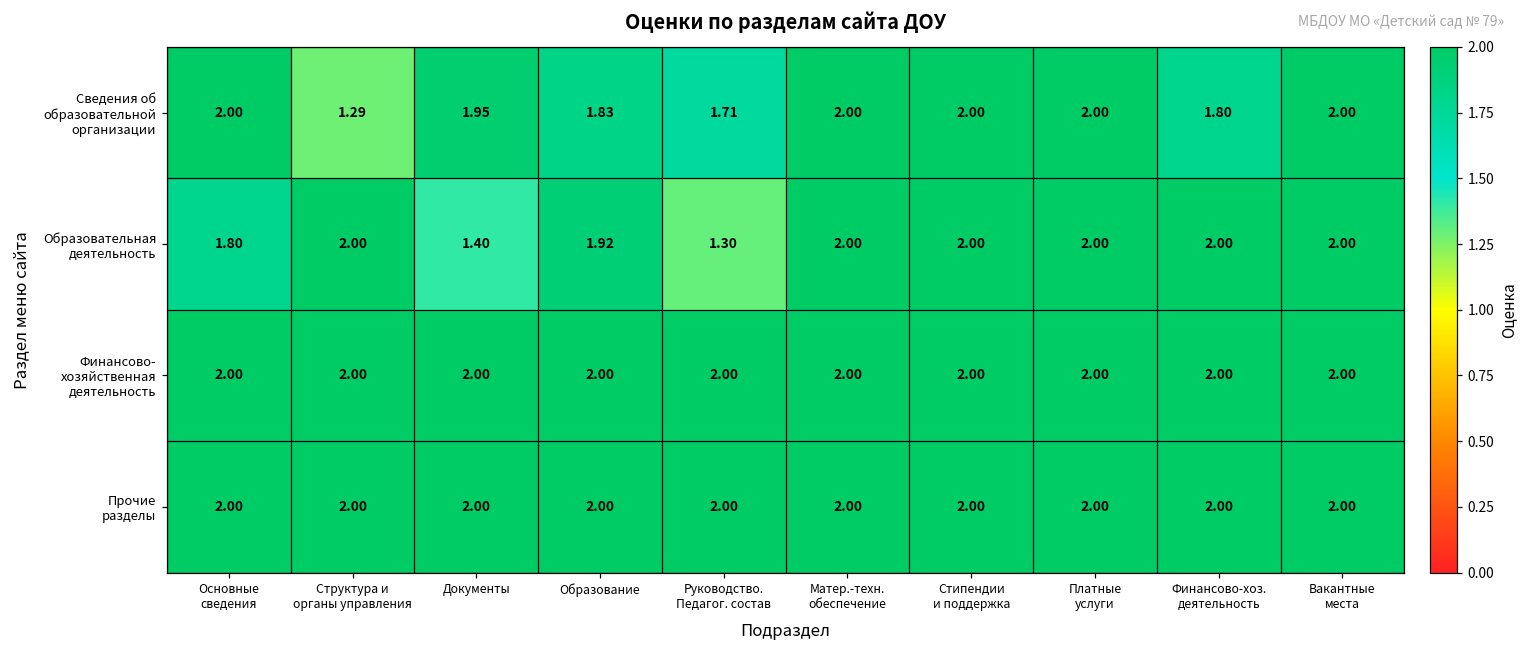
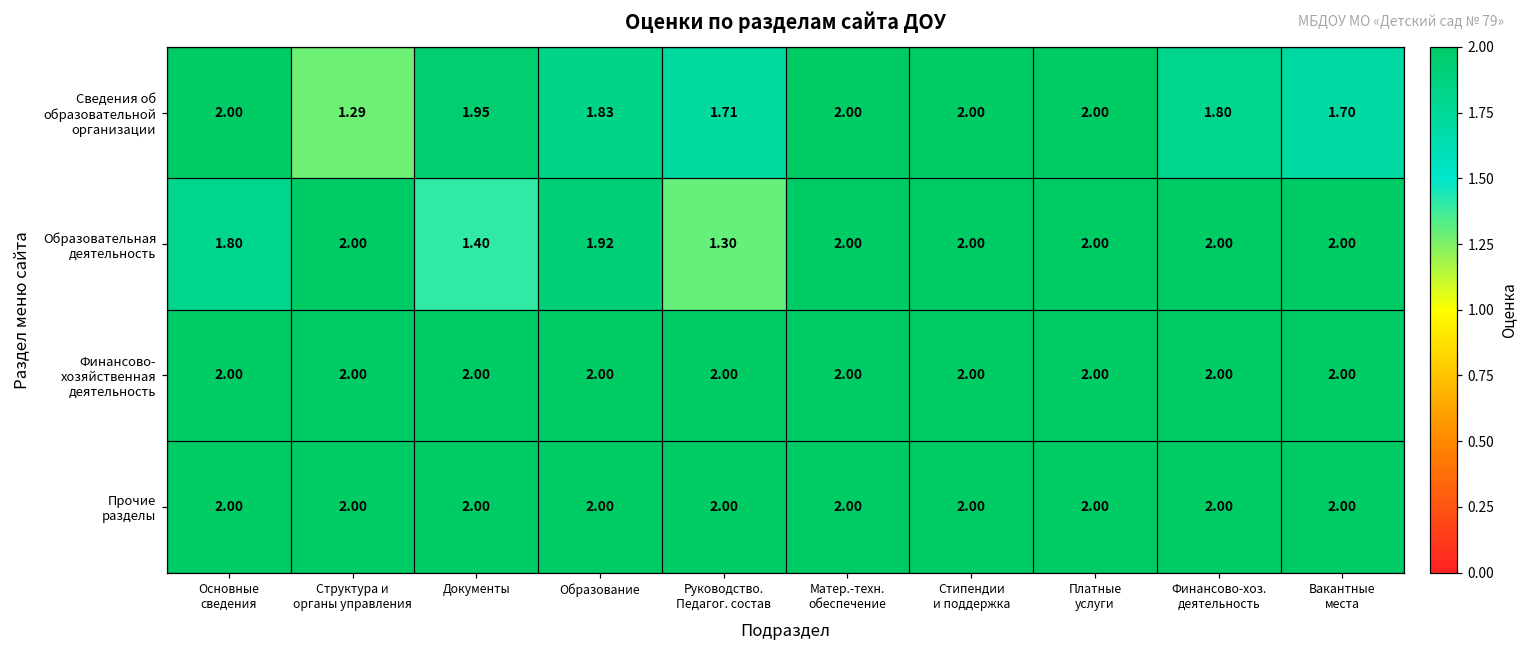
Сведения об образовательной организации, Вакантные места: 2.00 -> 1.70
